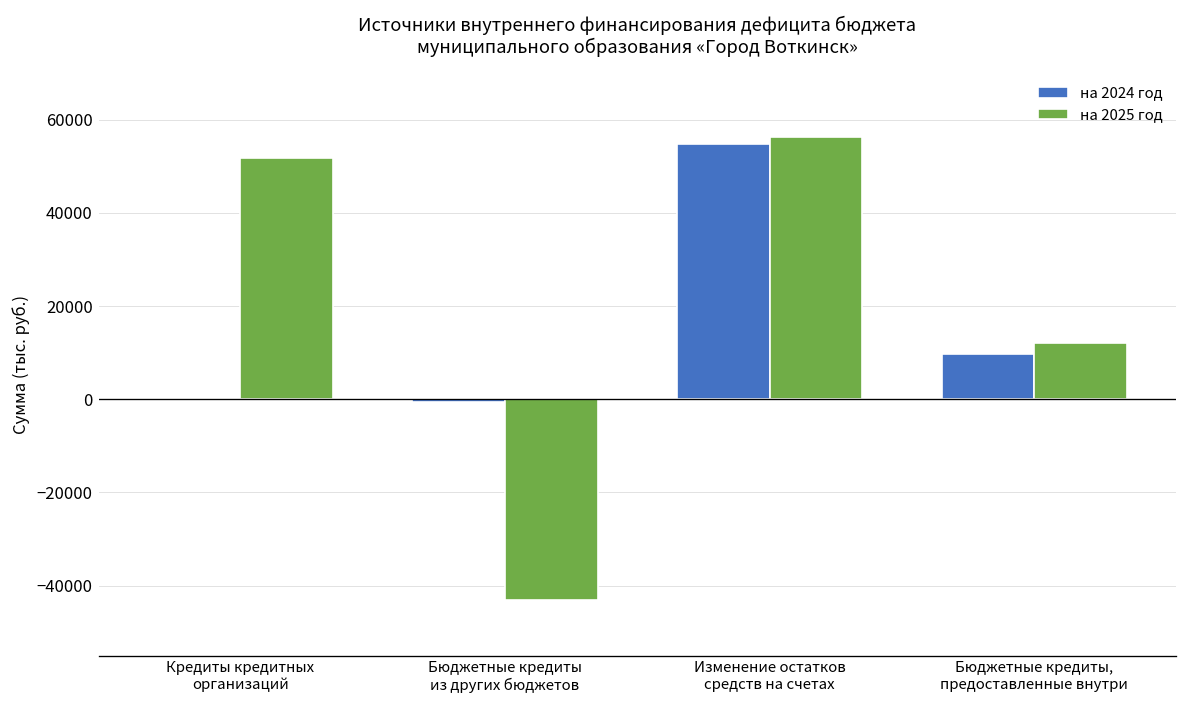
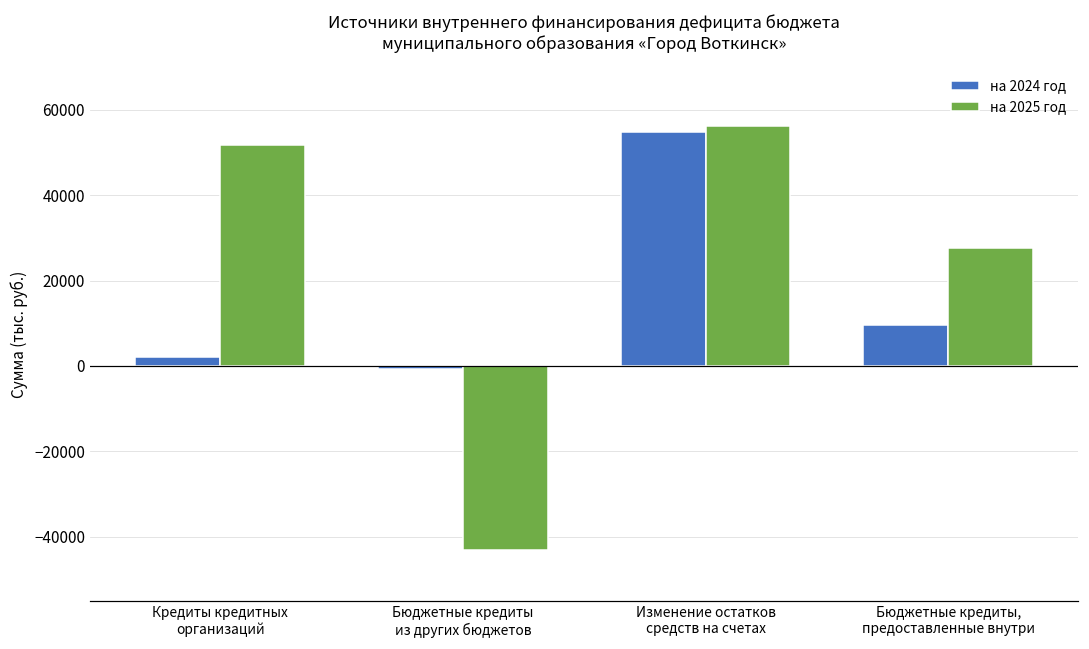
на 2024 год, Кредиты кредитных организаций: 0 -> 2000
на 2025 год, Бюджетные кредиты, предоставленные внутри: 12000 -> 28000
